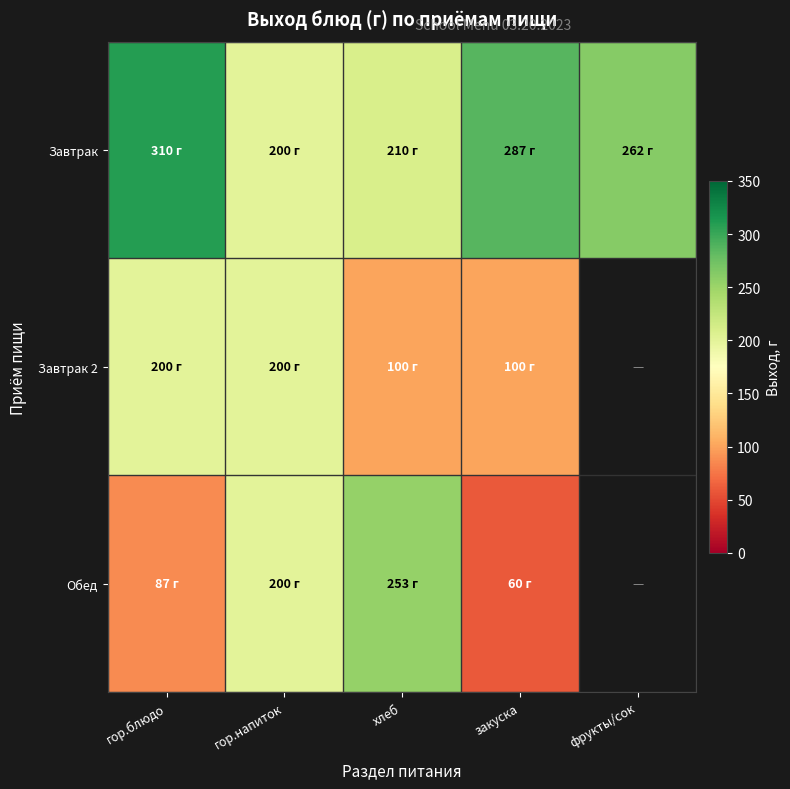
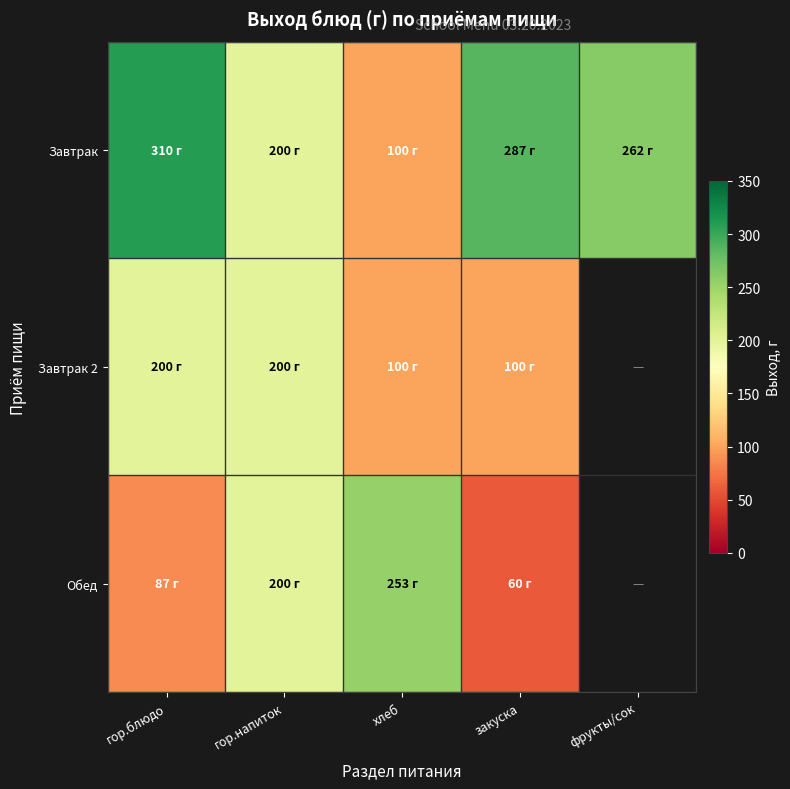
Завтрак, хлеб: 210 -> 100
